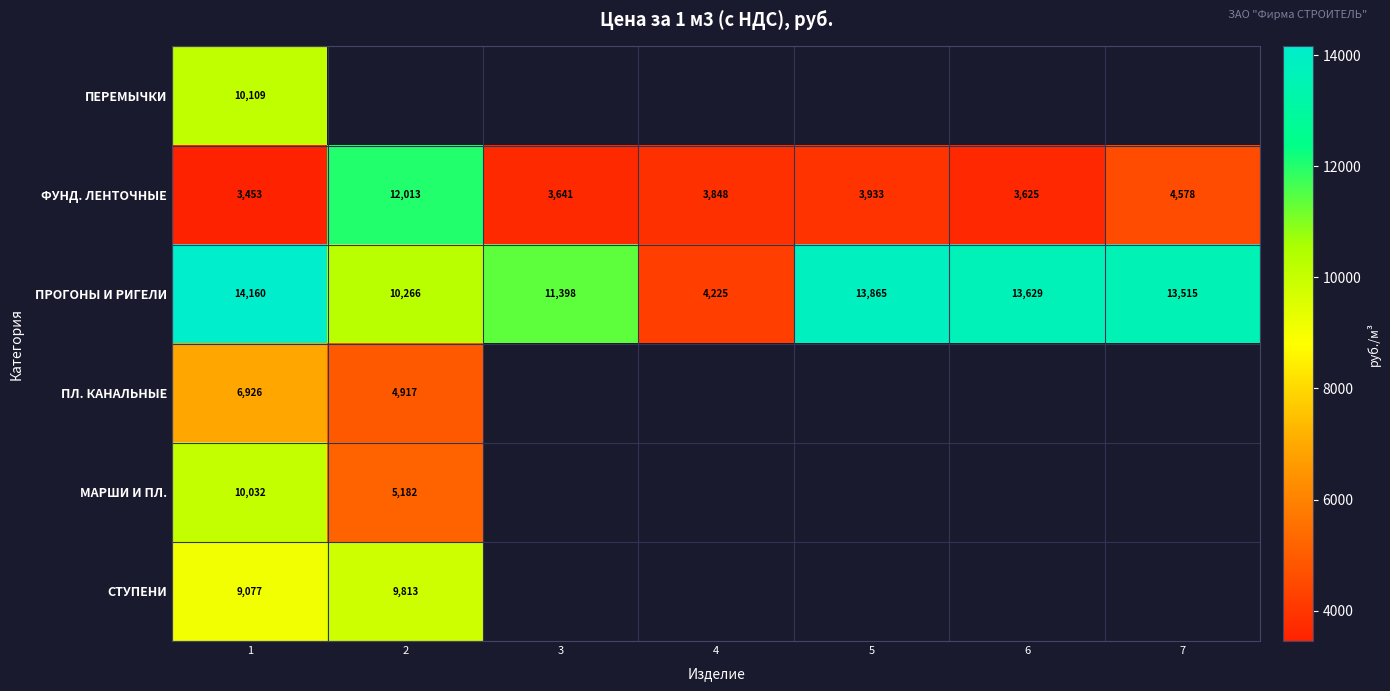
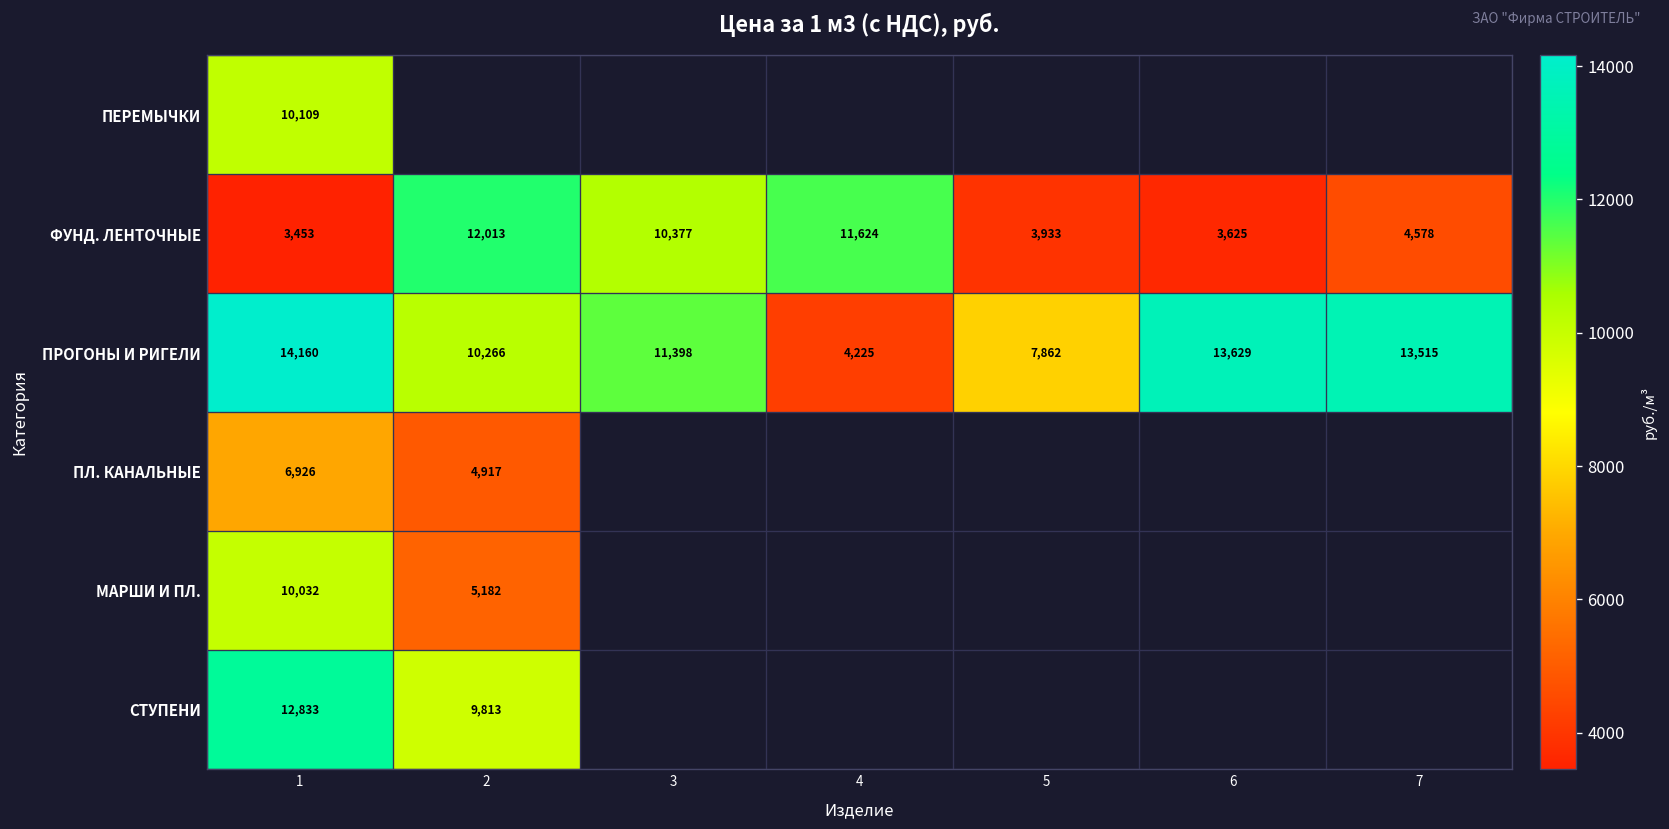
ФУНД. ЛЕНТОЧНЫЕ, 3: 3,641 -> 10,377
ФУНД. ЛЕНТОЧНЫЕ, 4: 3,848 -> 11,624
ПРОГОНЫ И РИГЕЛИ, 5: 13,865 -> 7,862
СТУПЕНИ, 1: 9,077 -> 12,833
